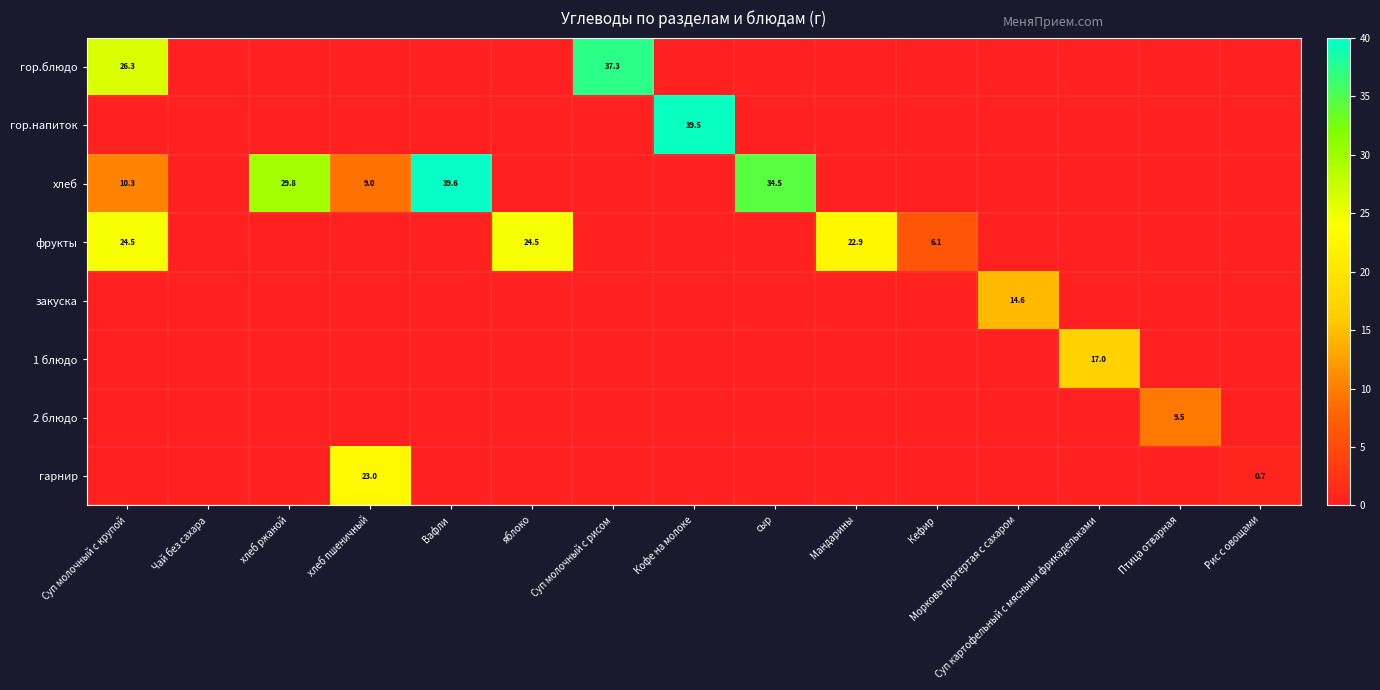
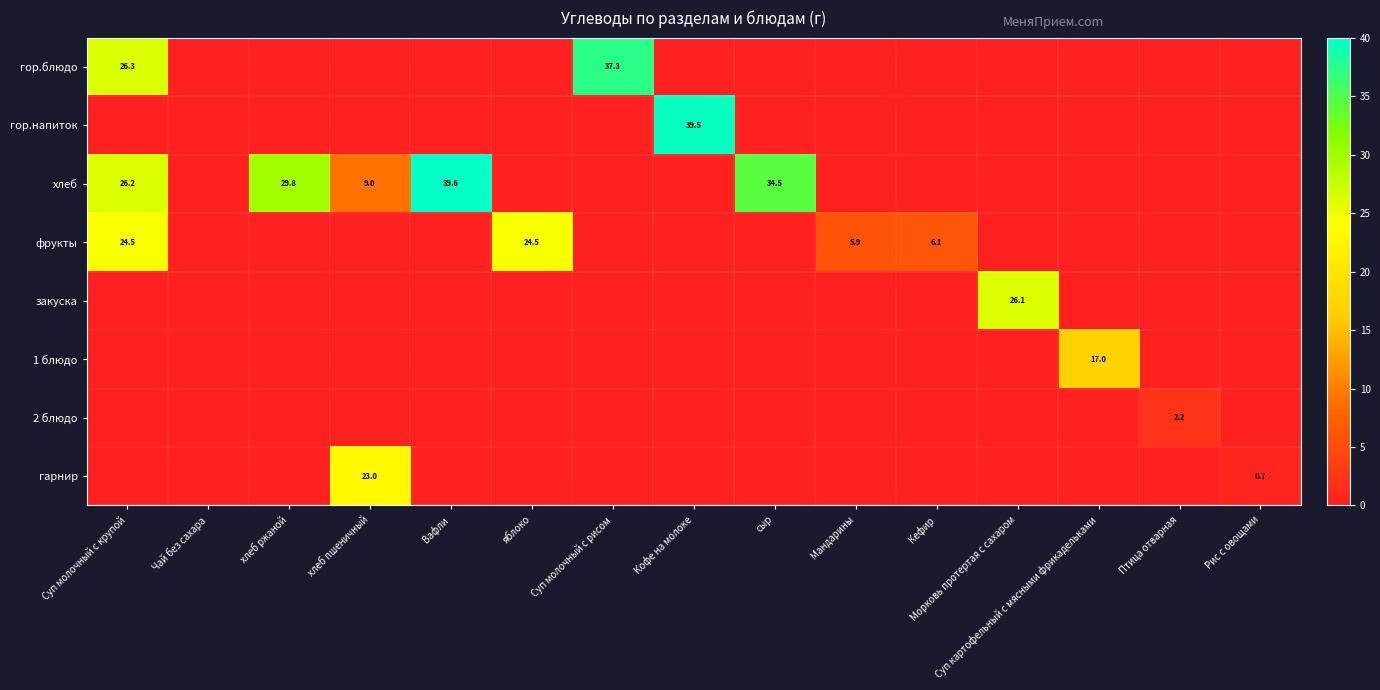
хлеб, Суп молочный с крупой: 10.3 -> 26.2
фрукты, Мандарины: 22.9 -> 5.9
закуска, Морковь протертая с сахаром: 14.6 -> 26.1
2 блюдо, Птица отварная: 9.5 -> 2.2
